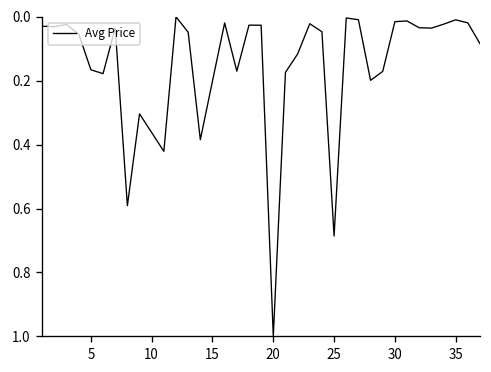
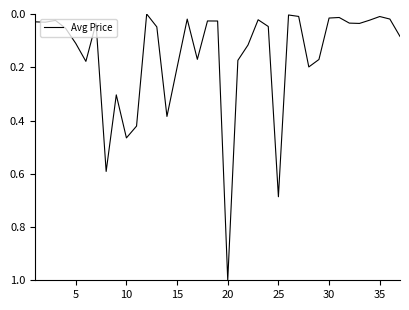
5: 0.17 -> 0.11
10: 0.36 -> 0.47
